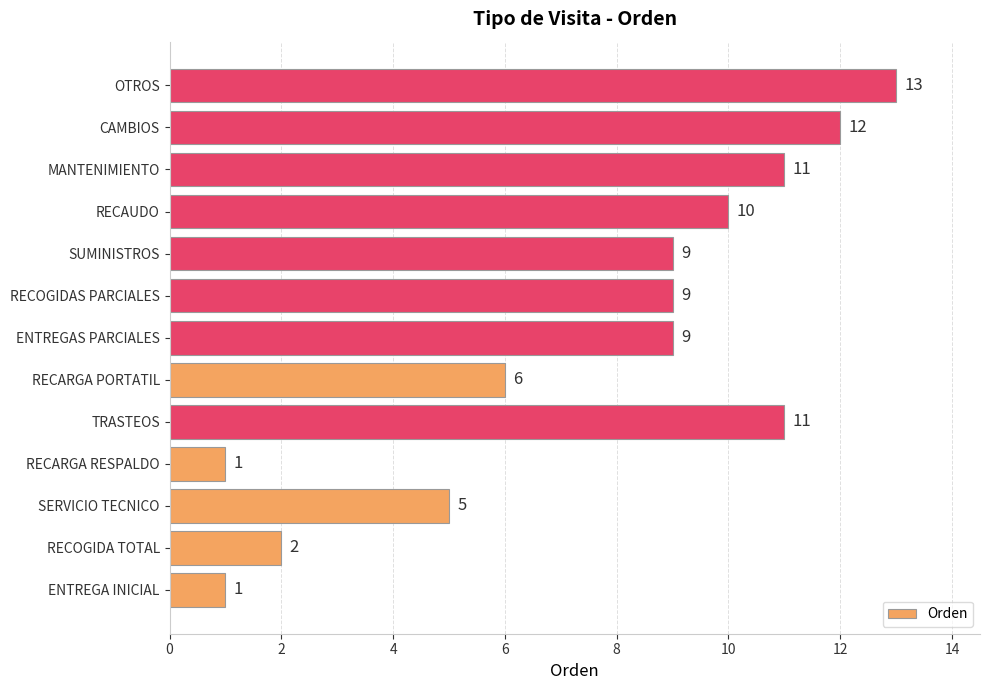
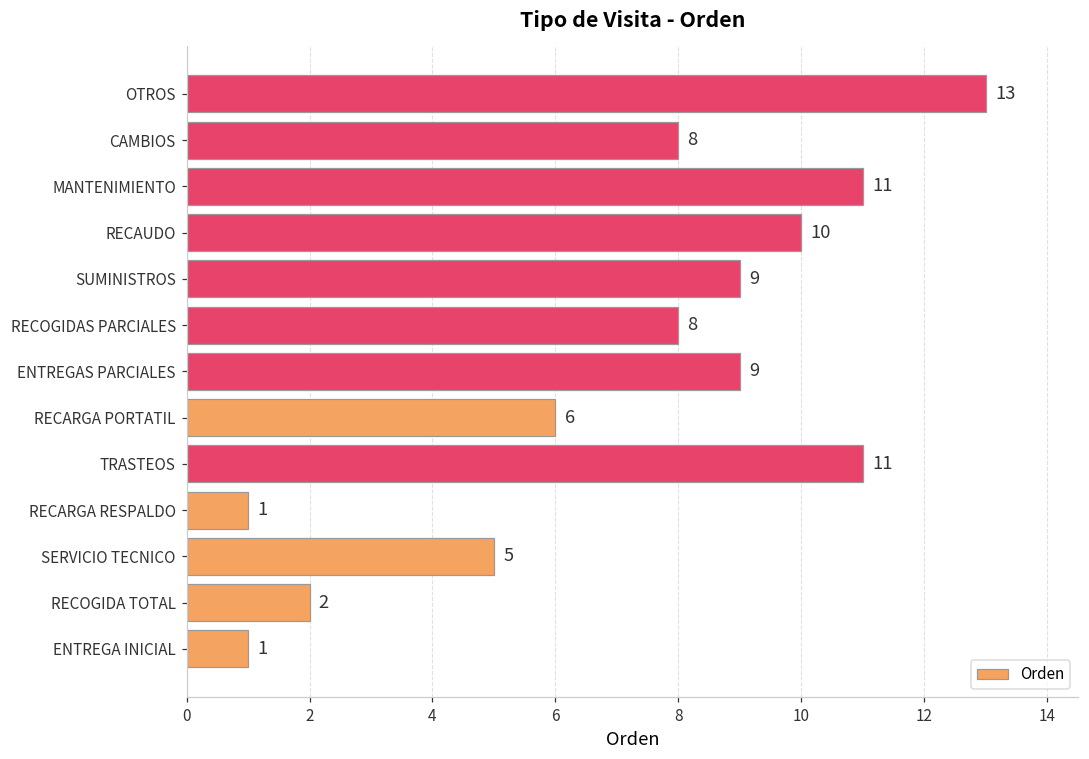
CAMBIOS: 12 -> 8
RECOGIDAS PARCIALES: 9 -> 8
